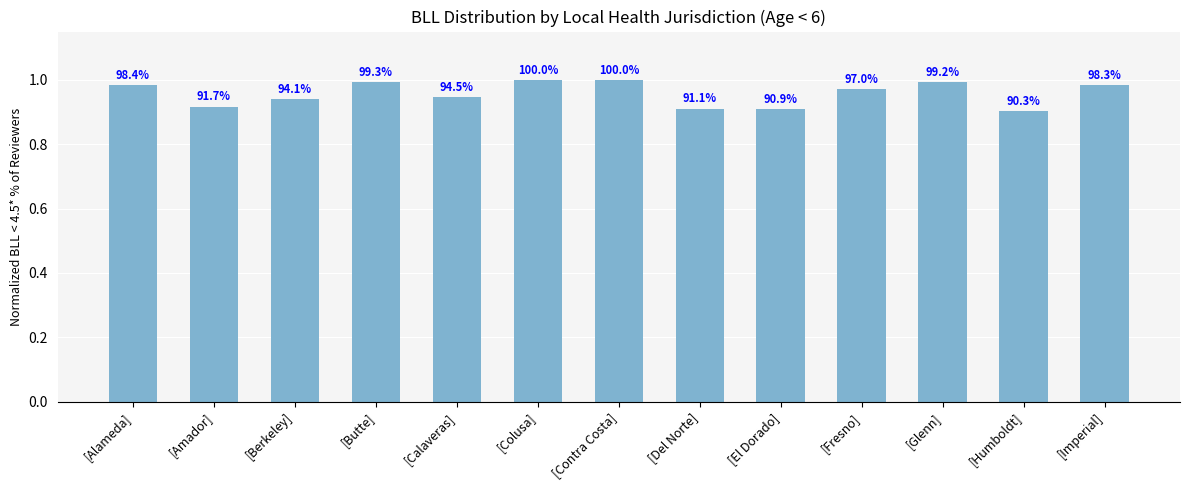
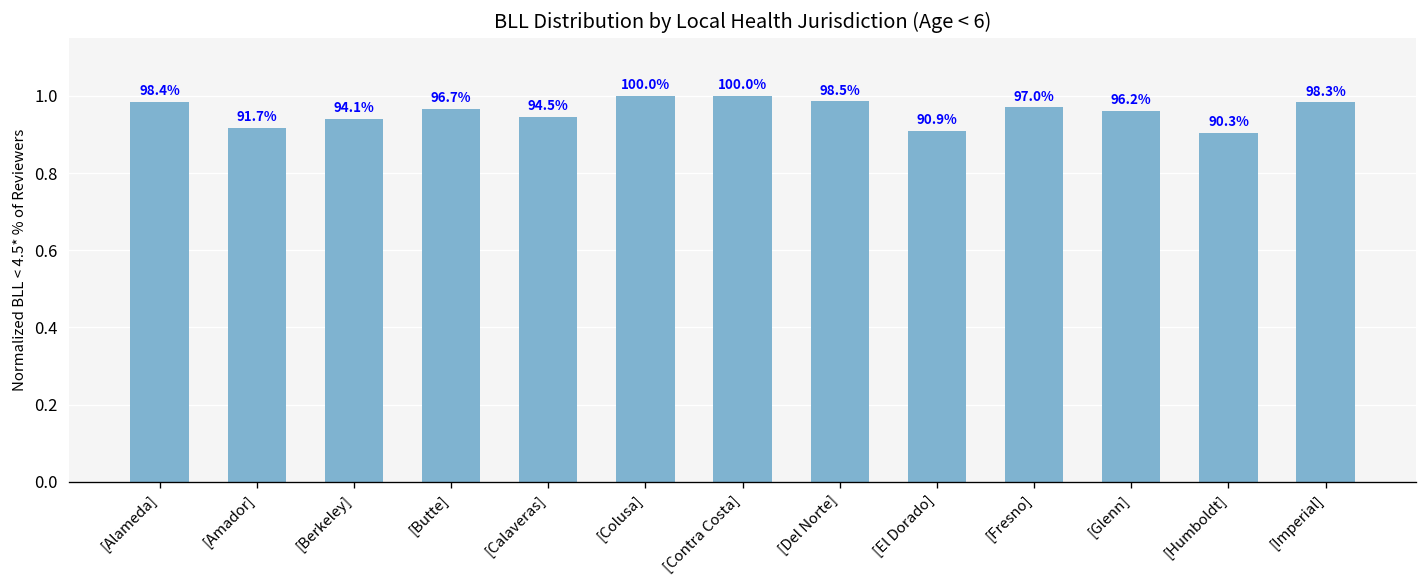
[Butte]: 99.3% -> 96.7%
[Del Norte]: 91.1% -> 98.5%
[Glenn]: 99.2% -> 96.2%
